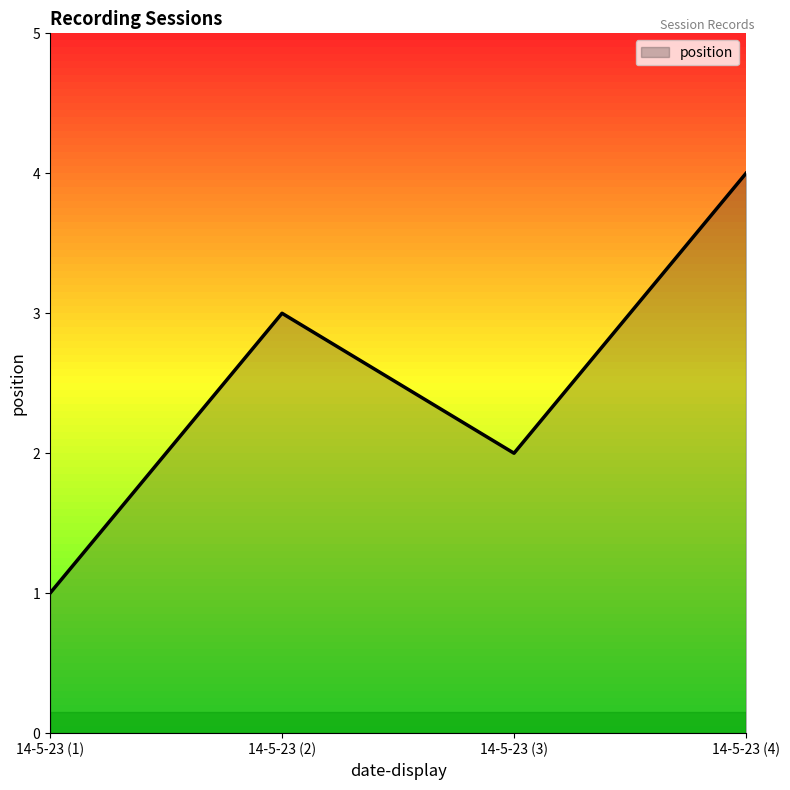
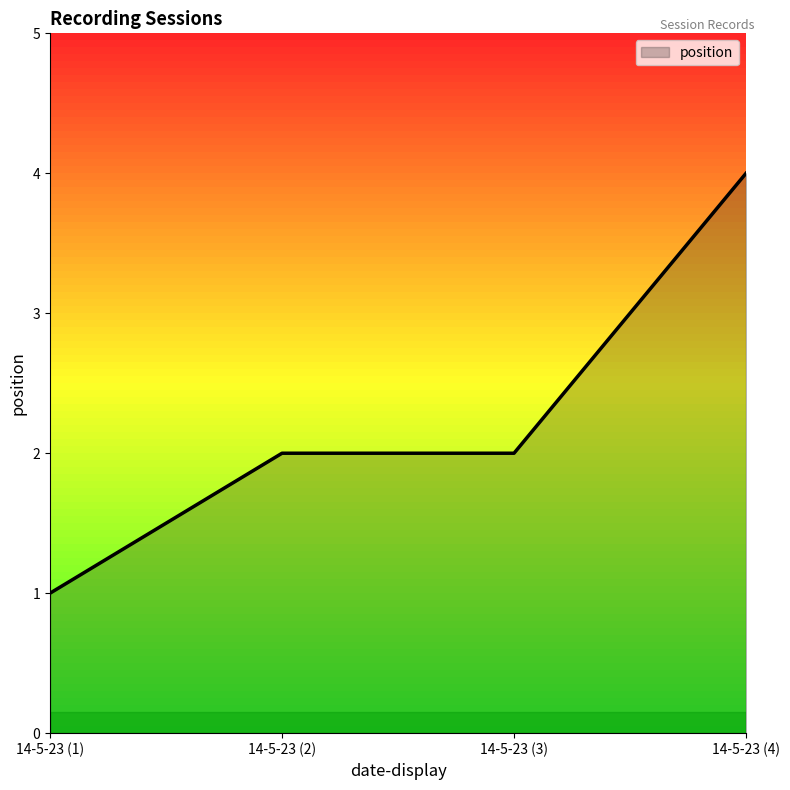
14-5-23 (2): 3 -> 2
